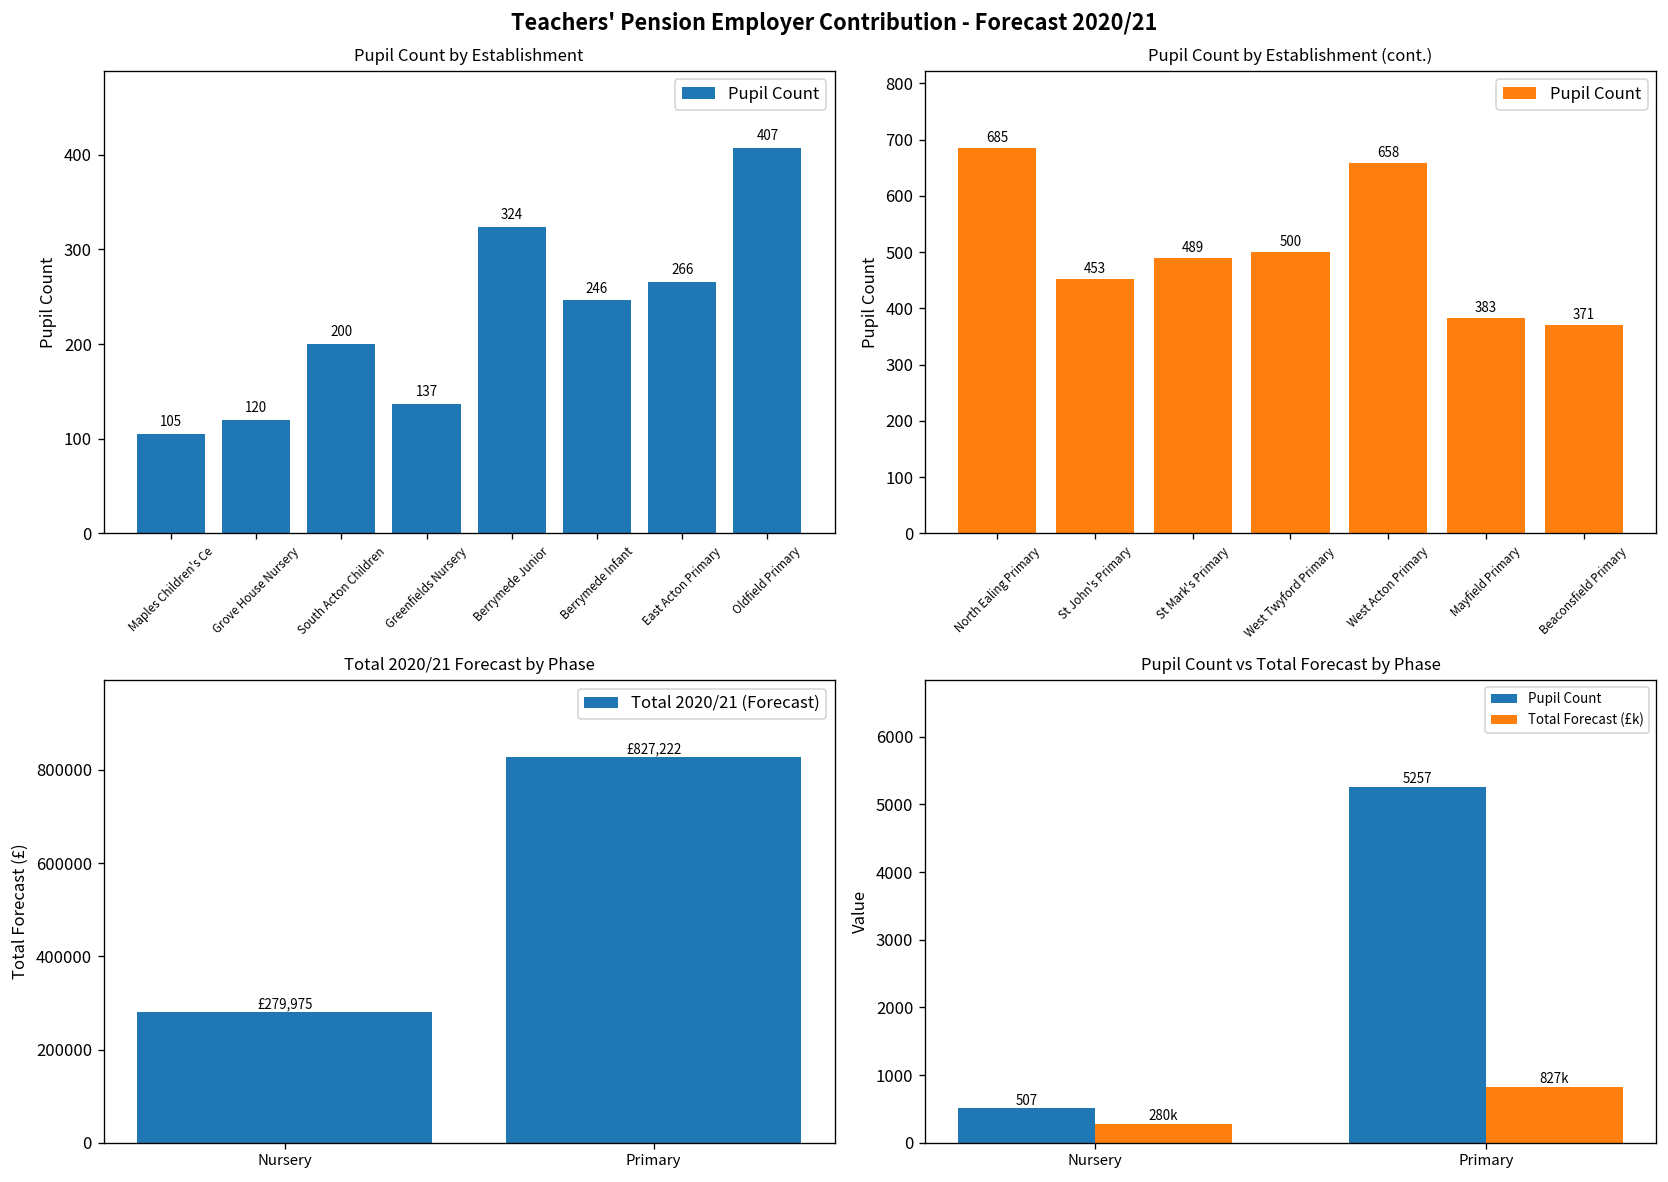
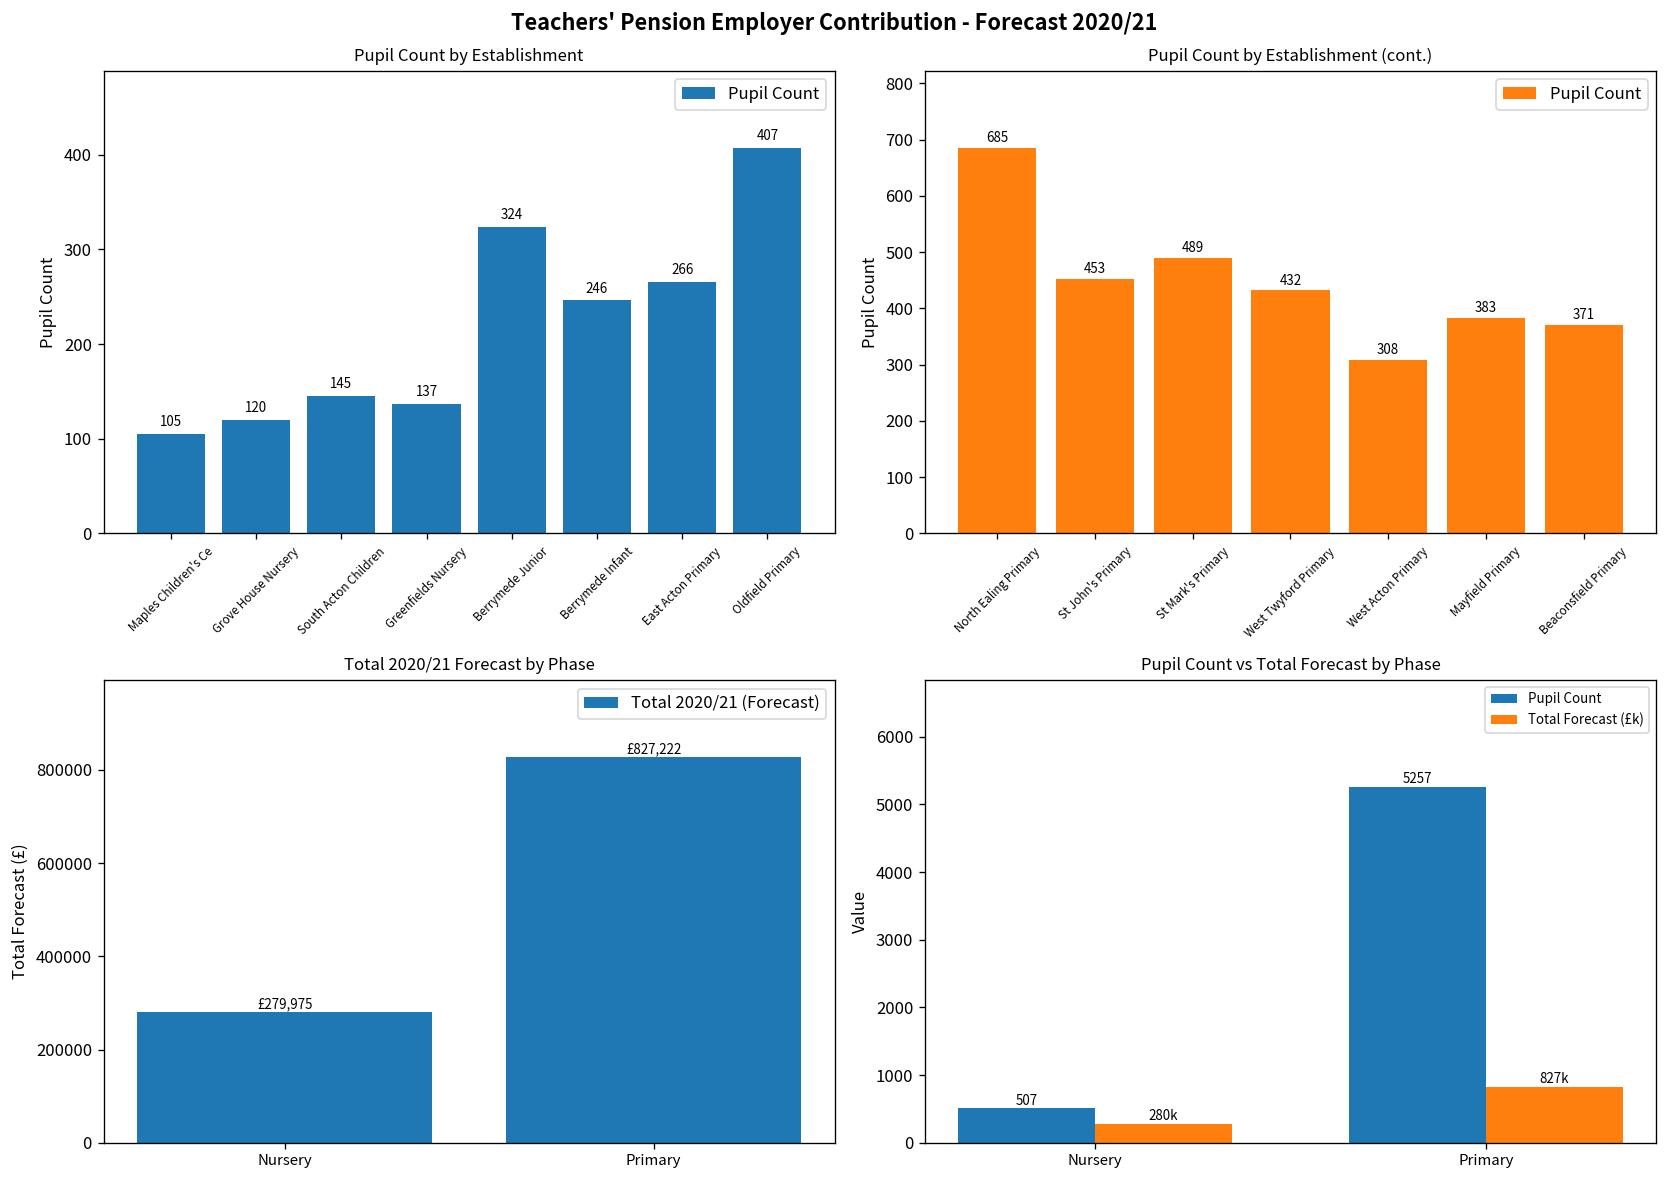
Pupil Count by Establishment, South Acton Children: 200 -> 145
Pupil Count by Establishment (cont.), West Twyford Primary: 500 -> 432
Pupil Count by Establishment (cont.), West Acton Primary: 658 -> 308
